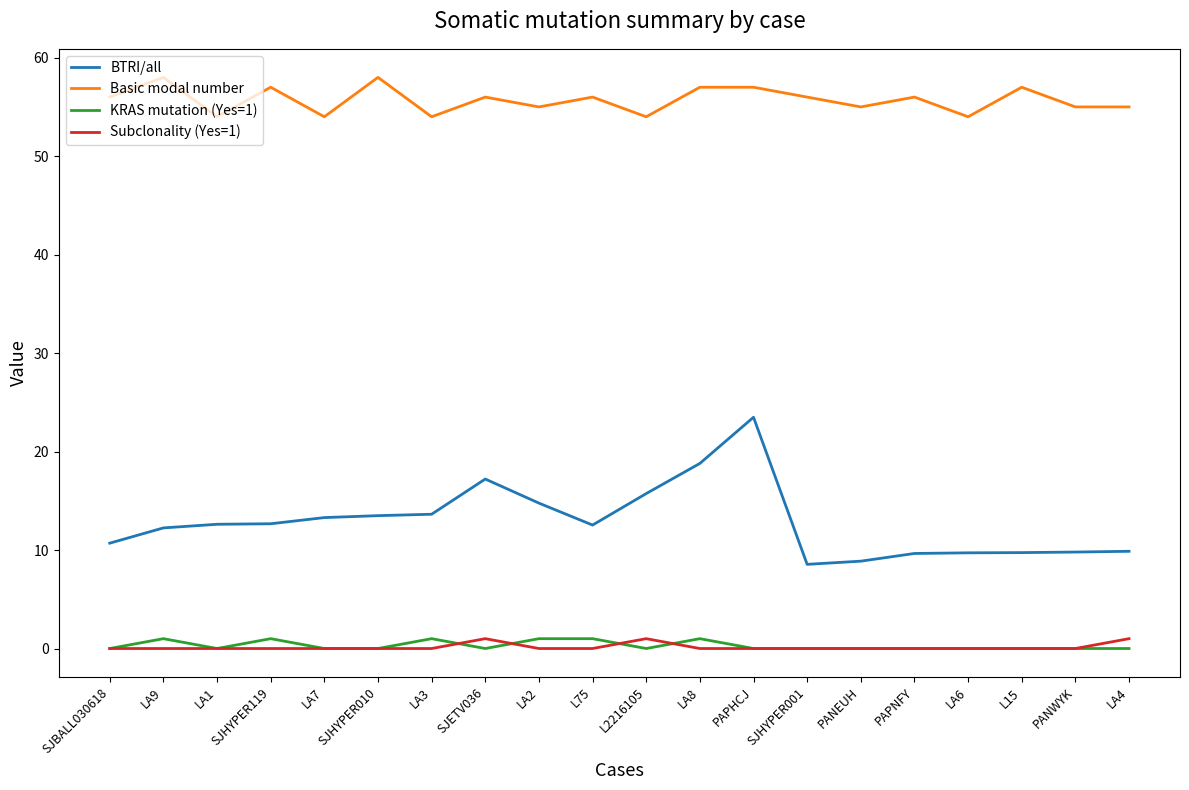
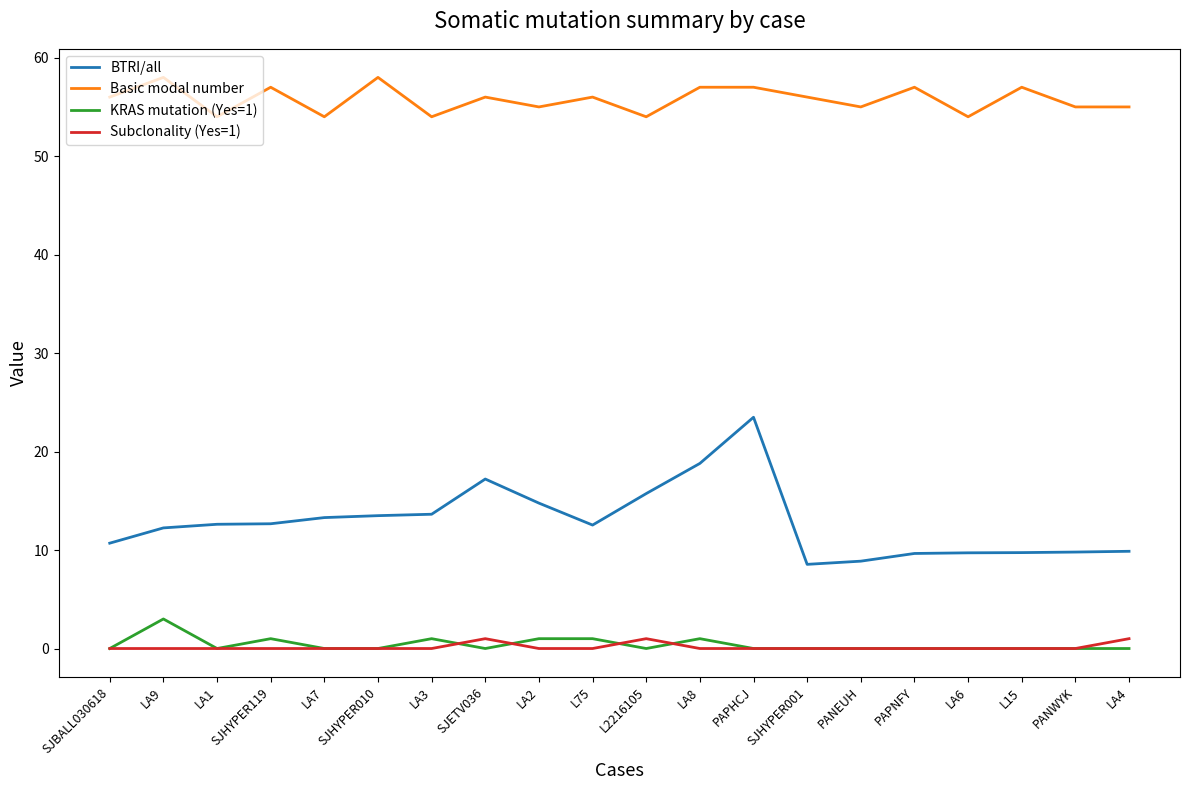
KRAS mutation (Yes=1), LA9: 1 -> 3
Basic modal number, PAPNFY: 56 -> 57
